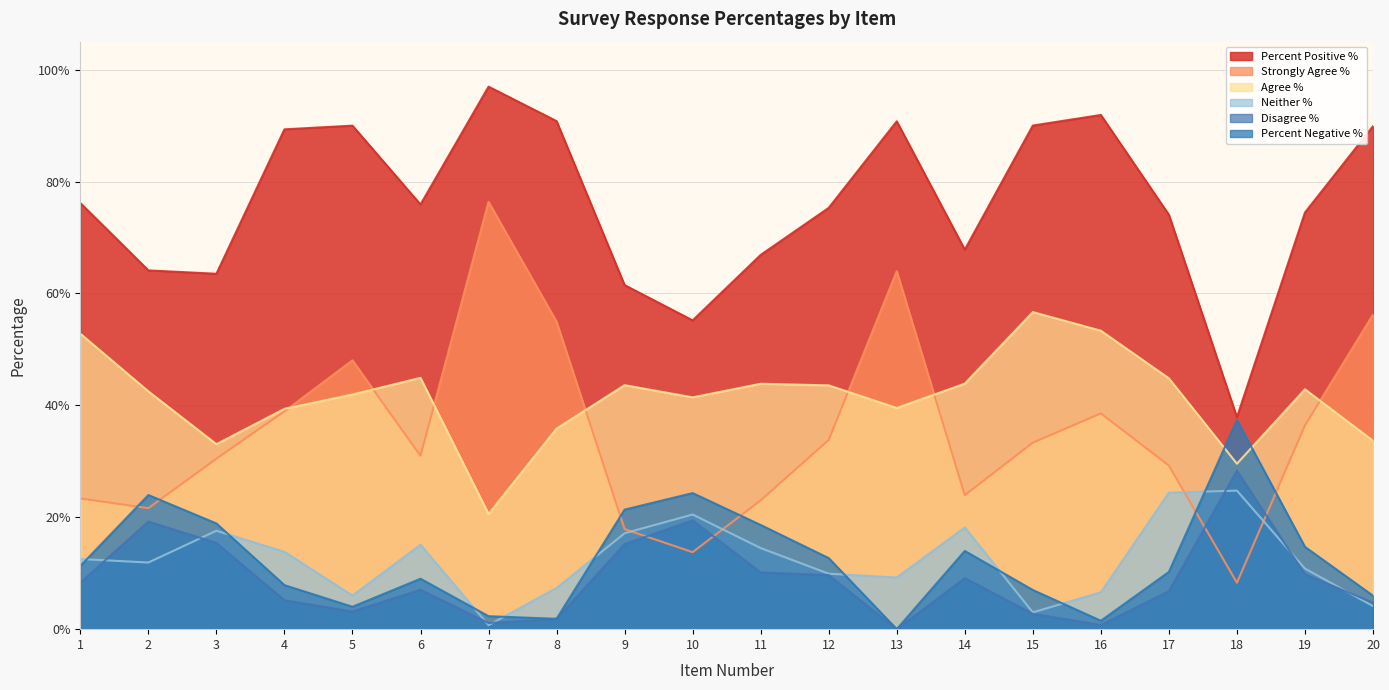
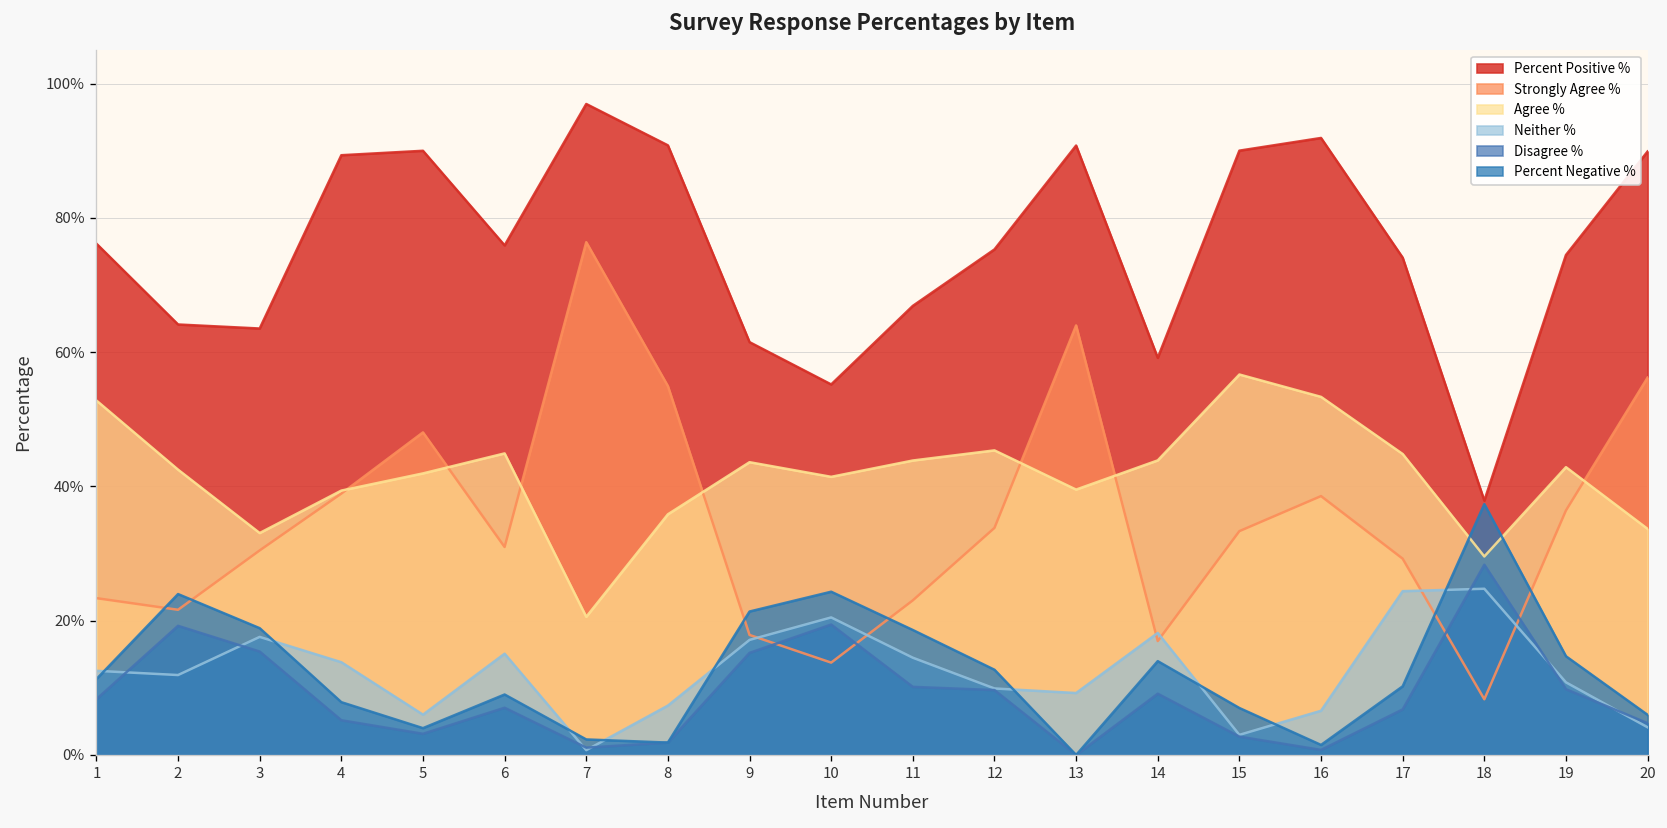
Agree %, 12: 44% -> 45%
Percent Positive %, 14: 68% -> 59%
Strongly Agree %, 14: 24% -> 17%
